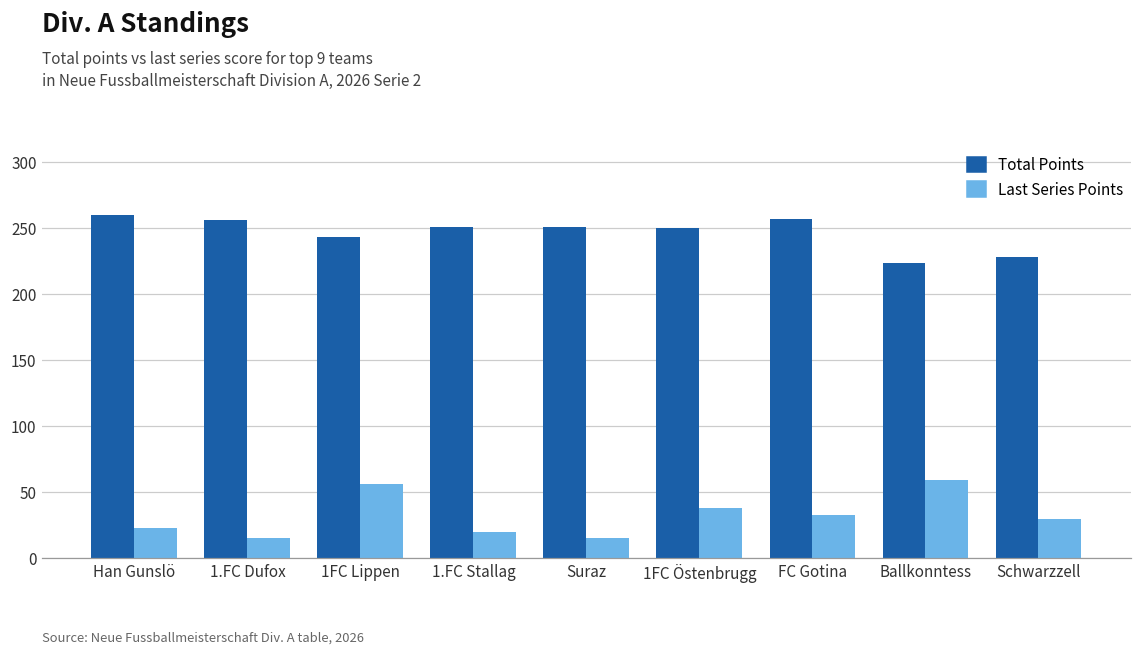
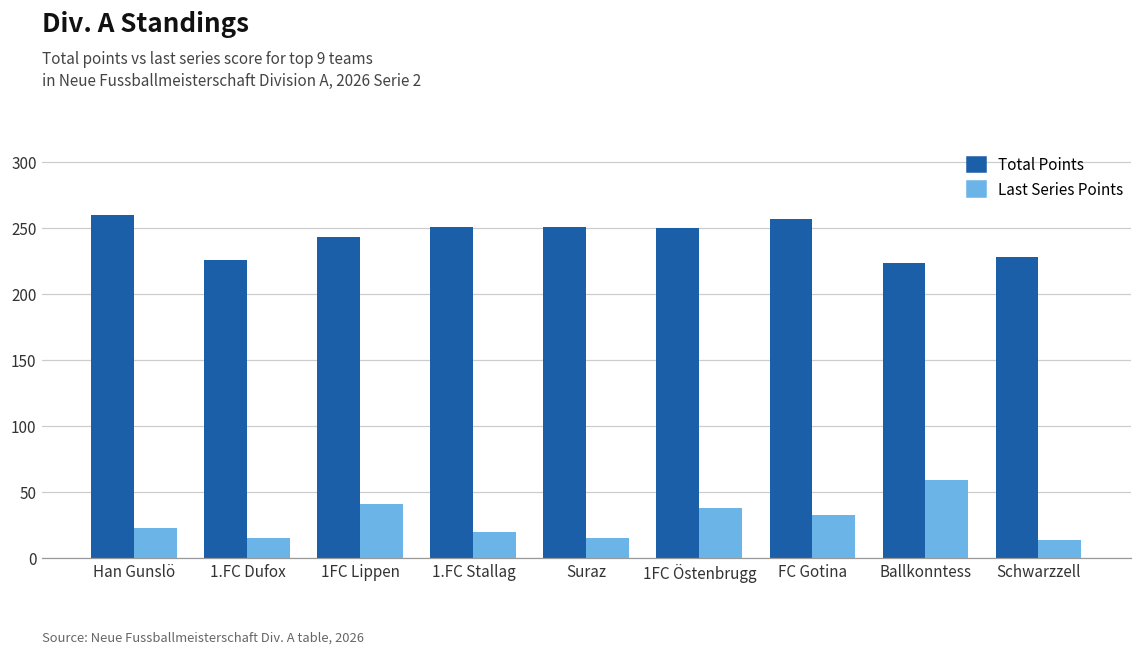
Total Points, 1.FC Dufox: 256 -> 226
Last Series Points, 1FC Lippen: 56 -> 41
Last Series Points, Schwarzzell: 30 -> 14
